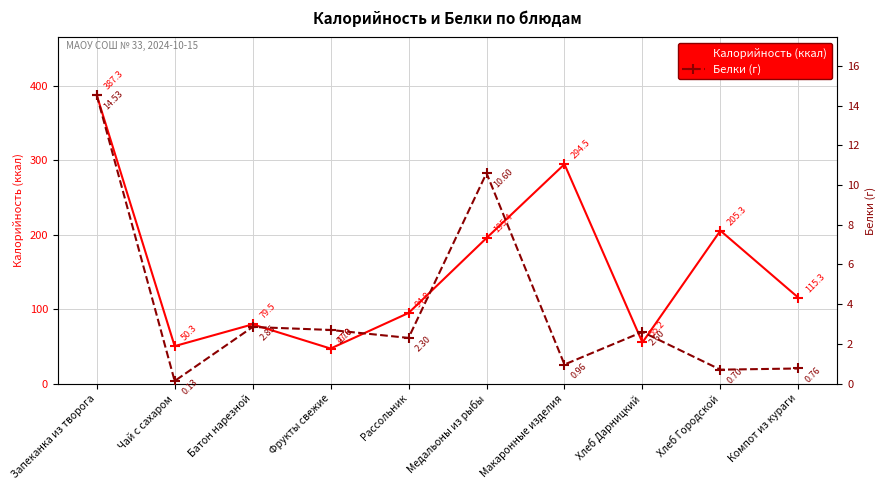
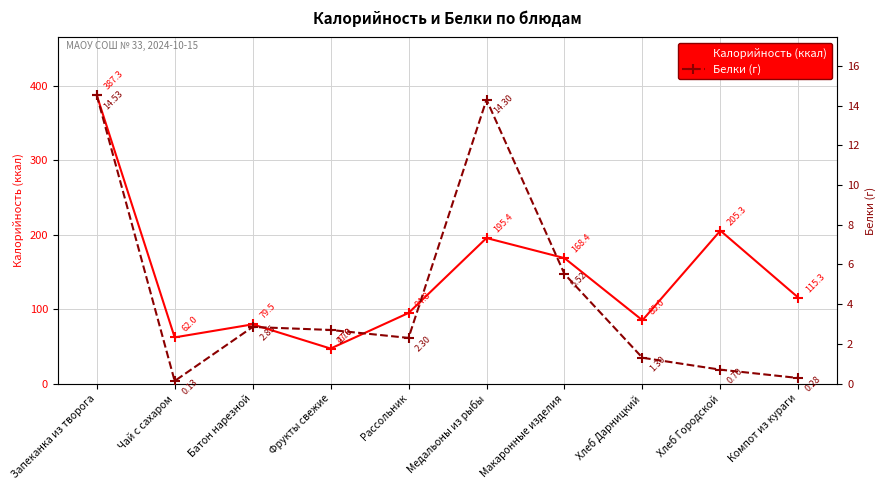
Калорийность (ккал), Чай с сахаром: 50.3 -> 62.0
Калорийность (ккал), Макаронные изделия: 294.5 -> 168.4
Калорийность (ккал), Хлеб Дарницкий: 55.2 -> 85.0
Белки (г), Медальоны из рыбы: 10.60 -> 14.30
Белки (г), Макаронные изделия: 0.96 -> 5.52
Белки (г), Хлеб Дарницкий: 2.60 -> 1.30
Белки (г), Компот из кураги: 0.76 -> 0.28
